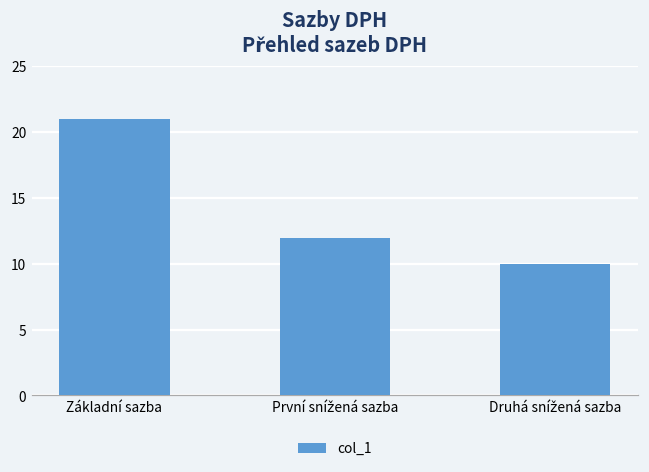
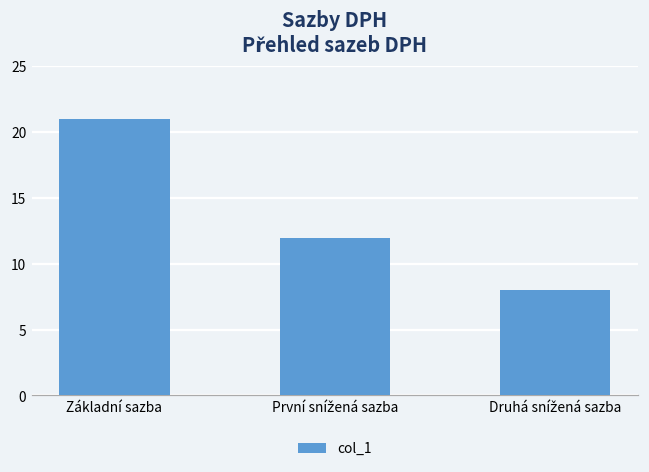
Druhá snížená sazba: 10 -> 8
